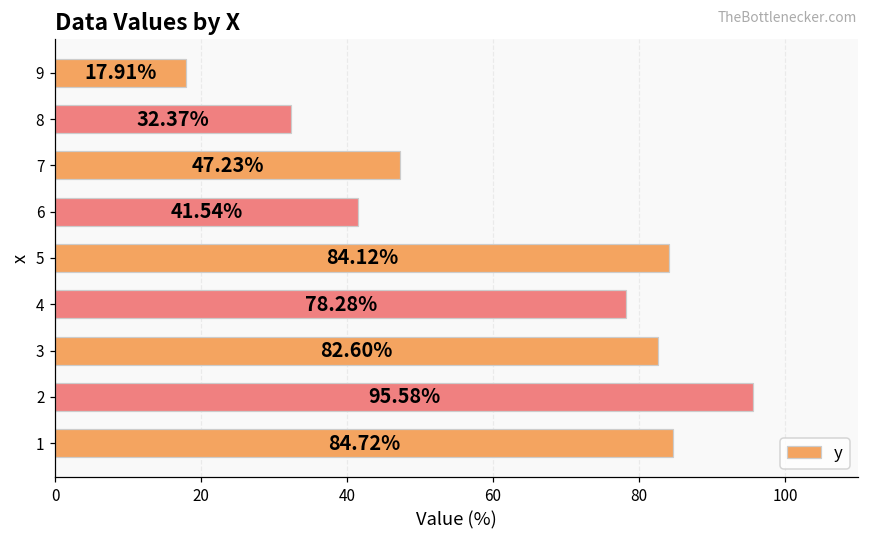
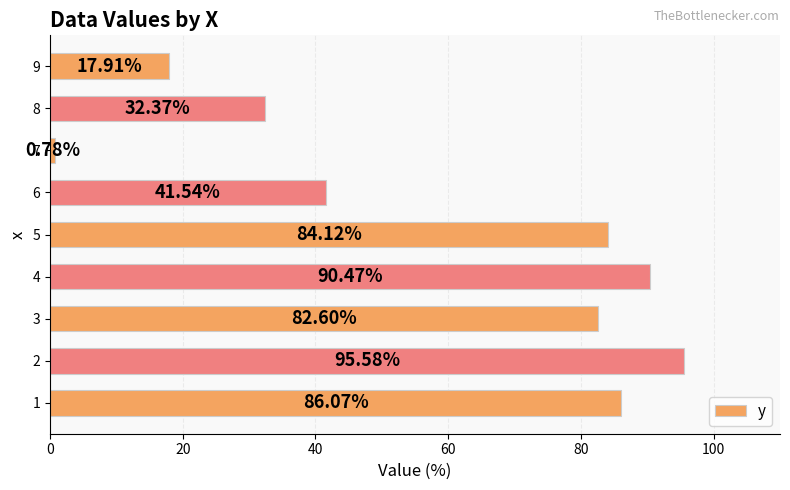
7: 47.23% -> 0.78%
4: 78.28% -> 90.47%
1: 84.72% -> 86.07%
